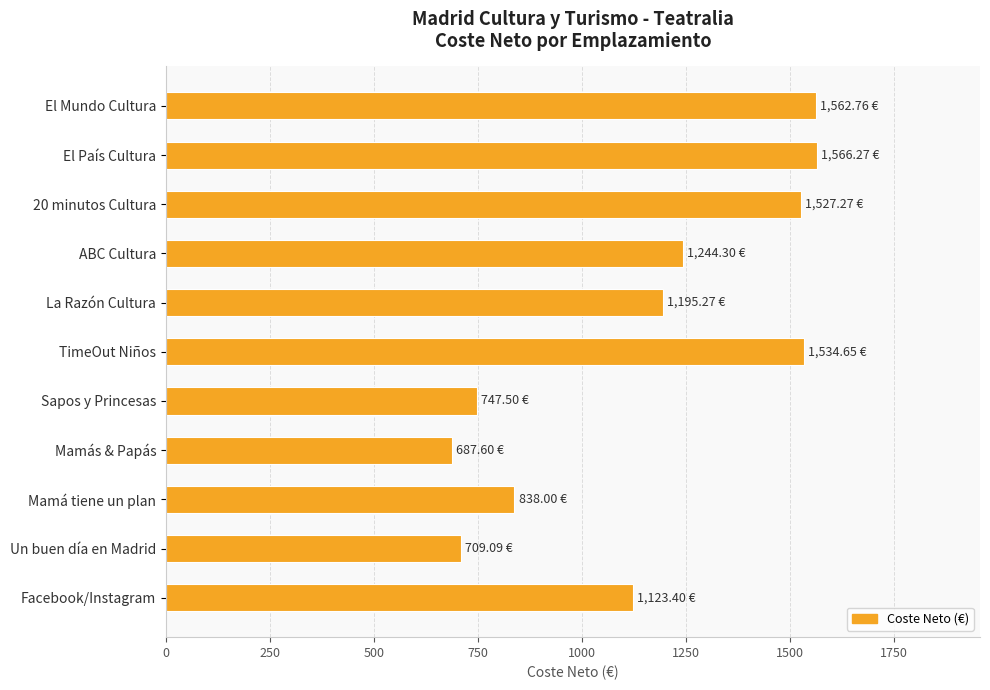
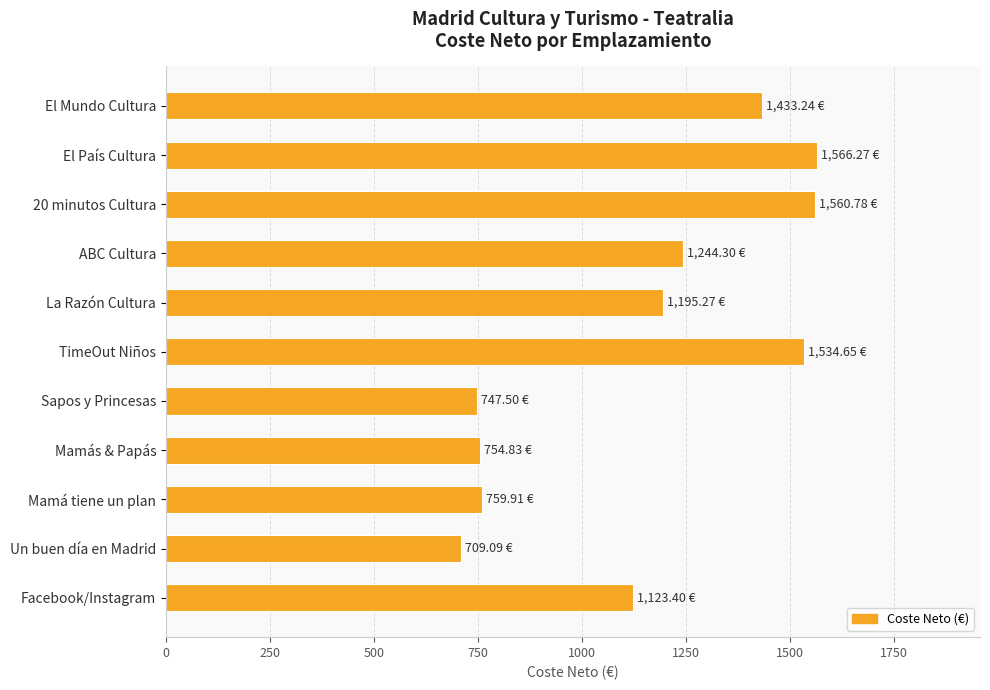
El Mundo Cultura: 1,562.76 -> 1,433.24
20 minutos Cultura: 1,527.27 -> 1,560.78
Mamás & Papás: 687.60 -> 754.83
Mamá tiene un plan: 838.00 -> 759.91
